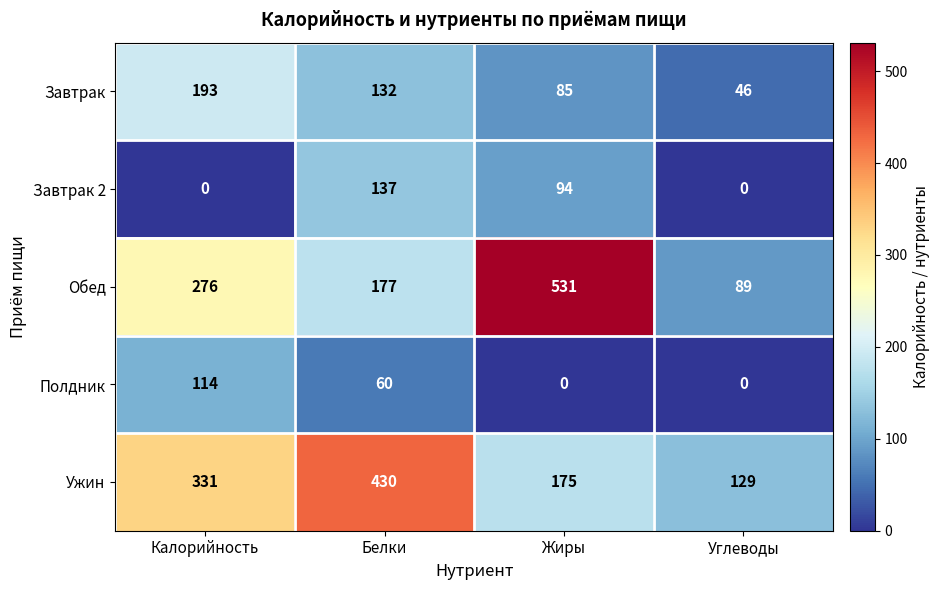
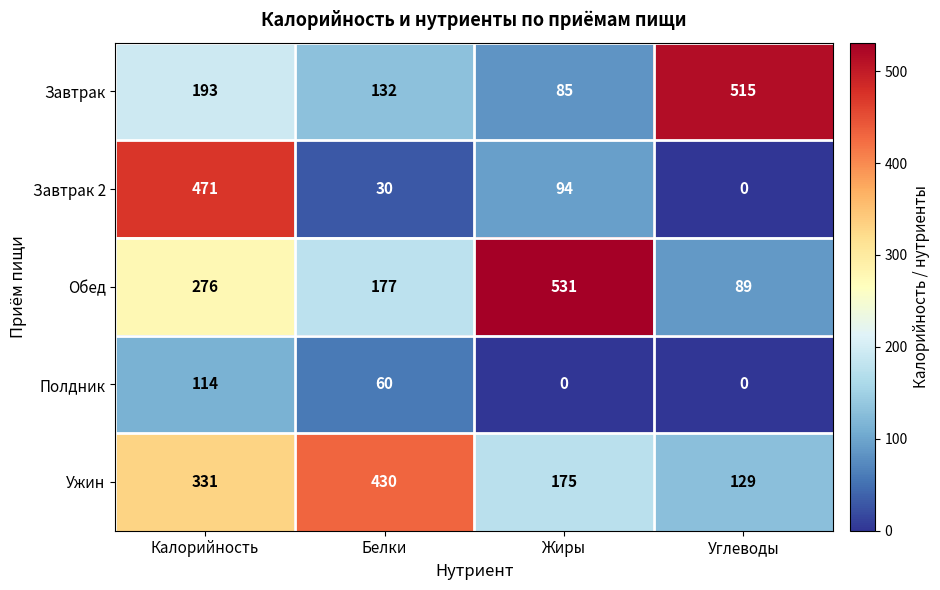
Завтрак, Углеводы: 46 -> 515
Завтрак 2, Калорийность: 0 -> 471
Завтрак 2, Белки: 137 -> 30
